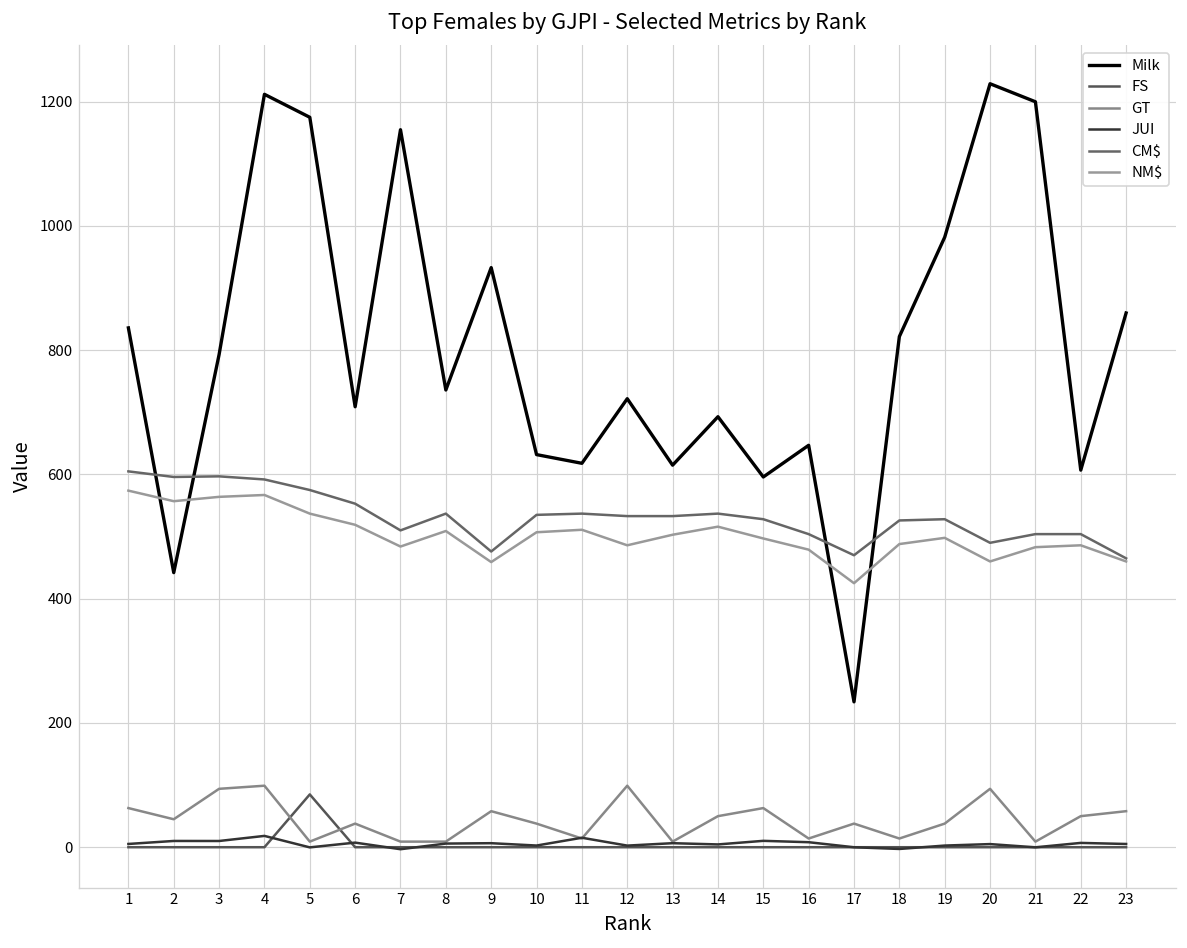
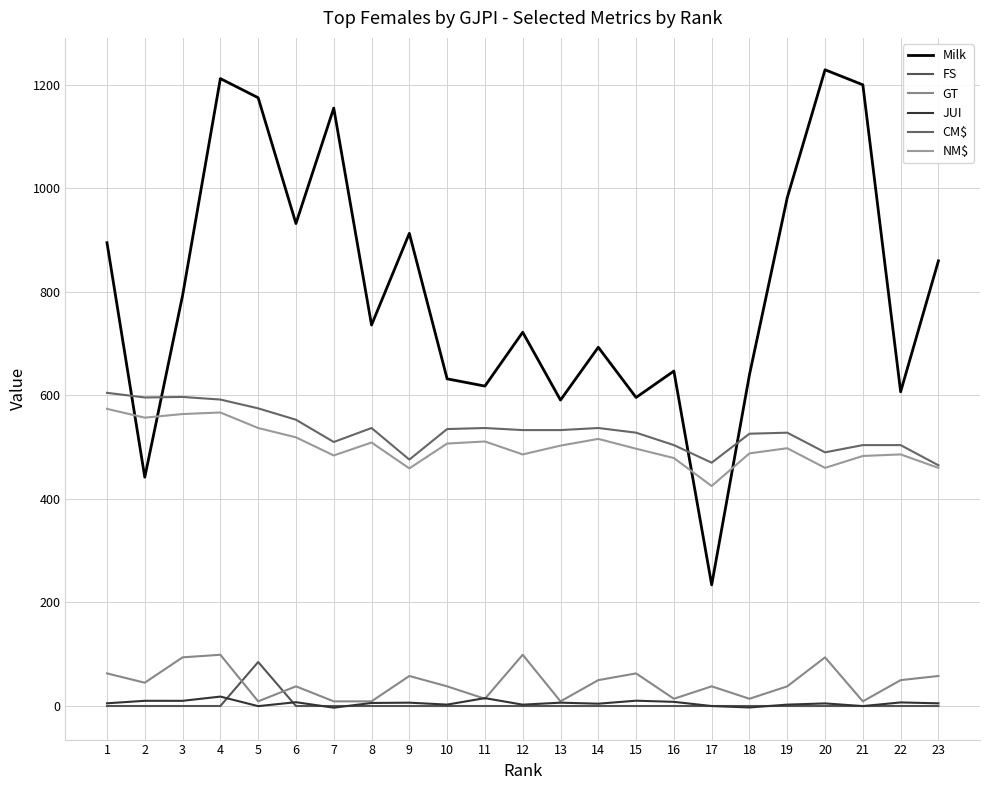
Milk, 1: 840 -> 900
Milk, 6: 710 -> 930
Milk, 9: 930 -> 910
Milk, 13: 620 -> 590
Milk, 18: 820 -> 640
